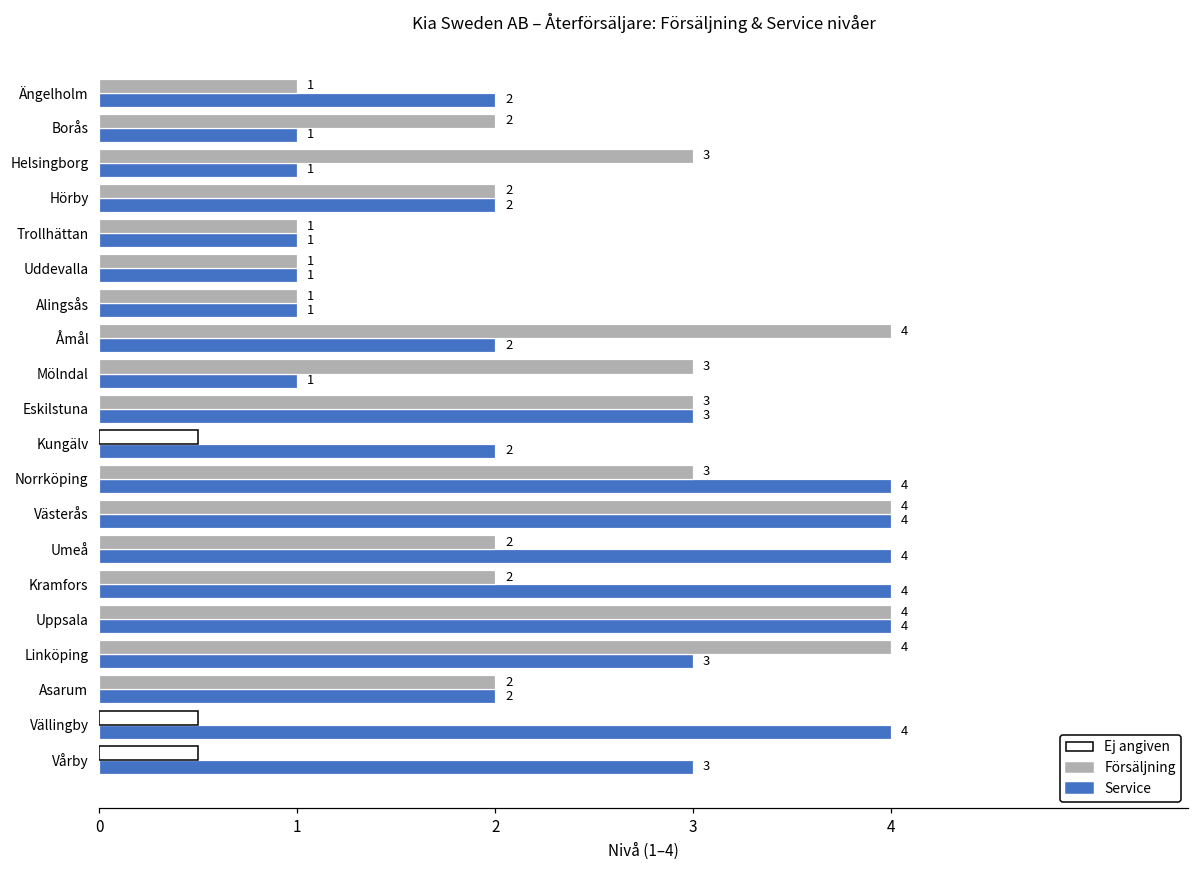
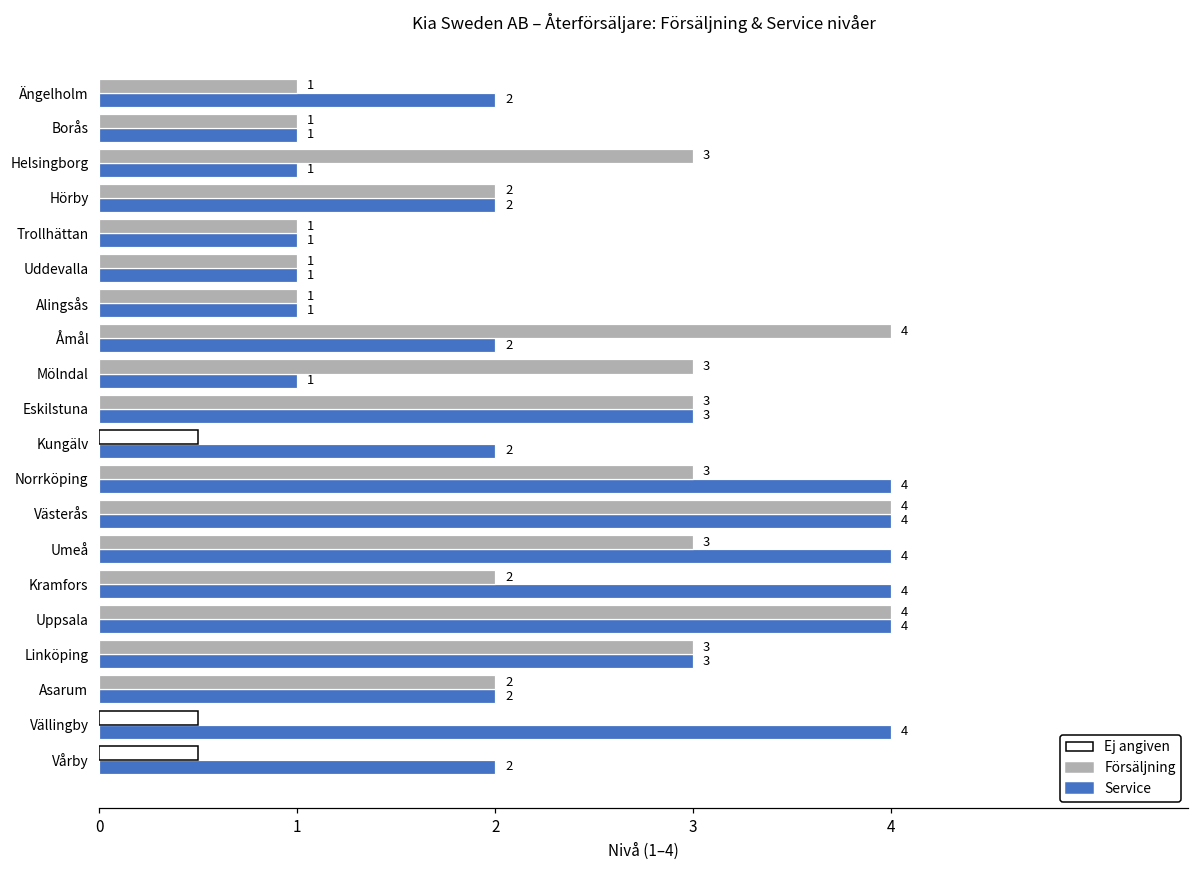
Försäljning, Borås: 2 -> 1
Försäljning, Umeå: 2 -> 3
Försäljning, Linköping: 4 -> 3
Service, Vårby: 3 -> 2
